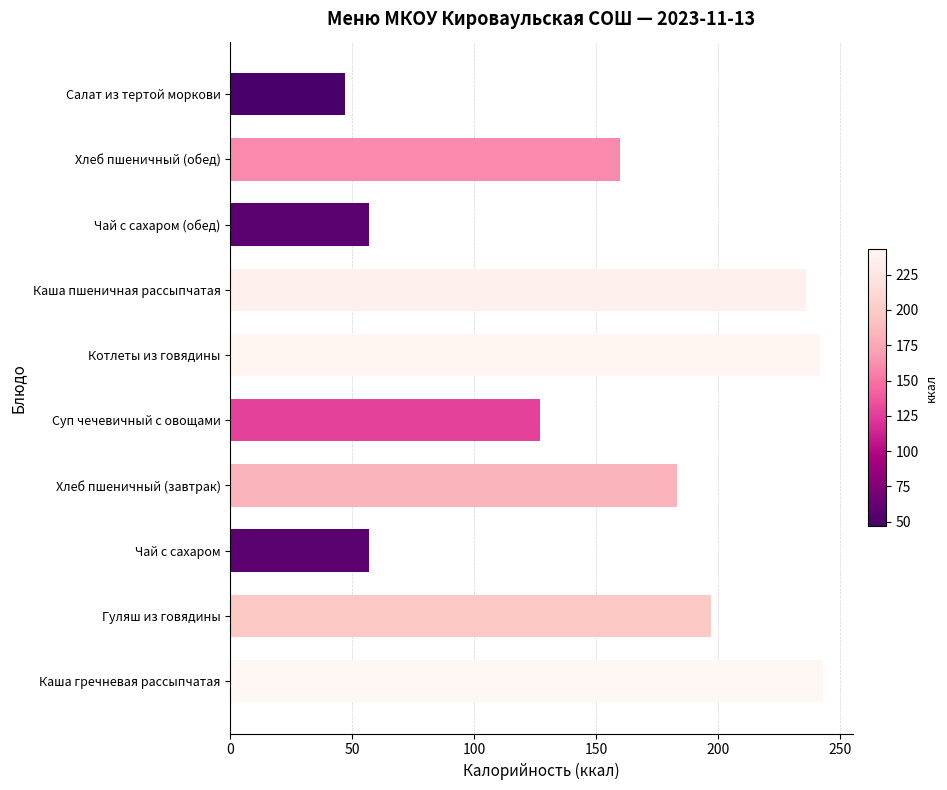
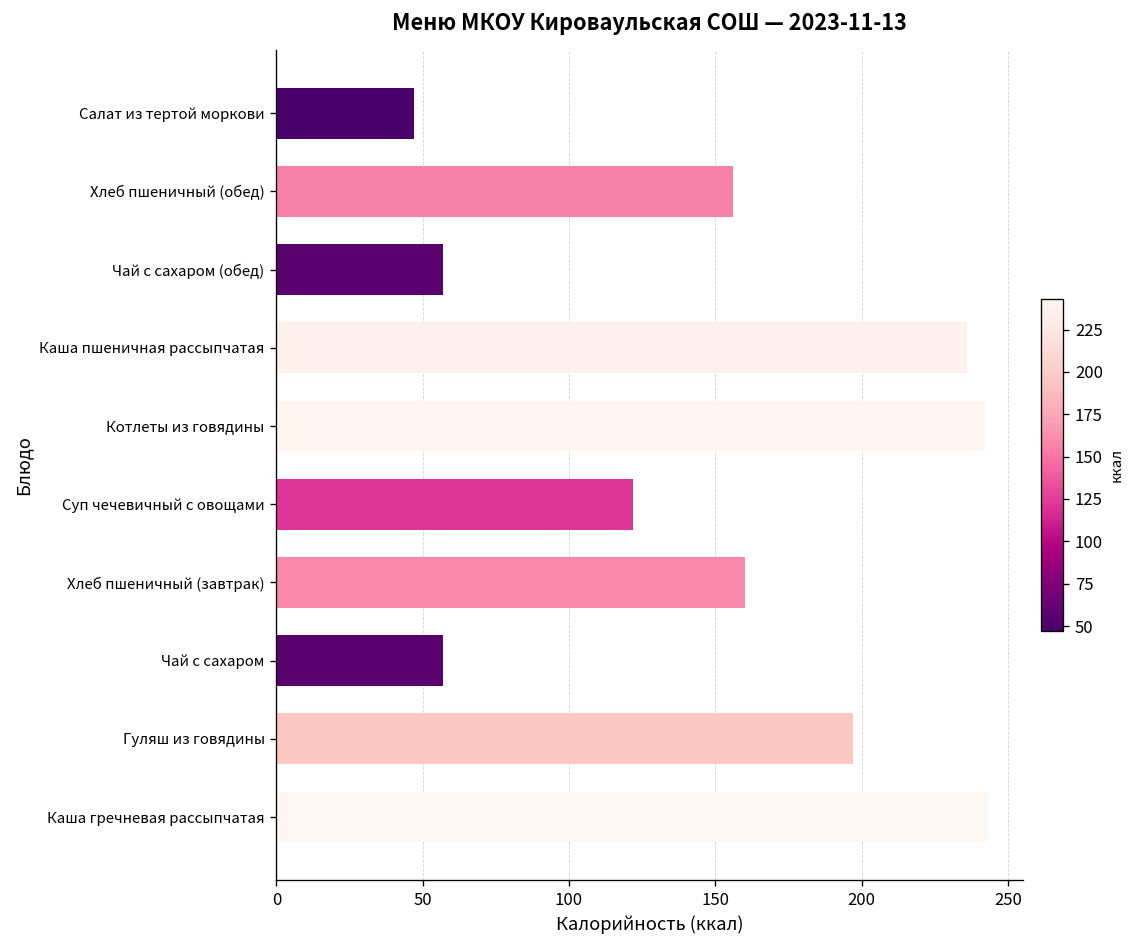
Хлеб пшеничный (обед): 160 -> 156
Суп чечевичный с овощами: 127 -> 122
Хлеб пшеничный (завтрак): 183 -> 160
